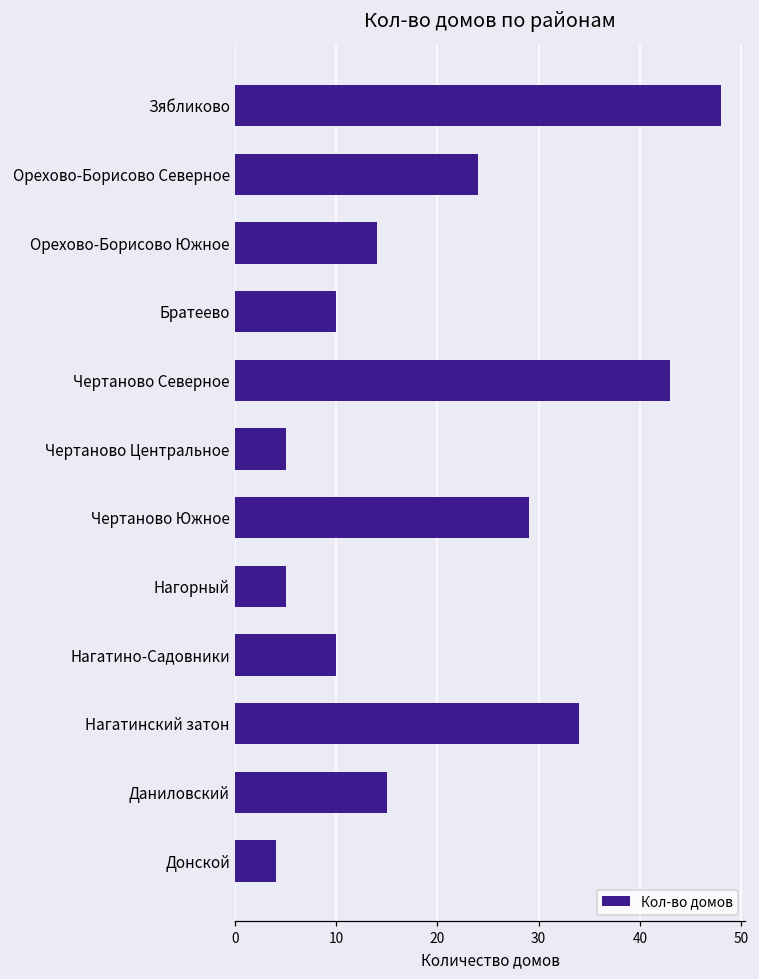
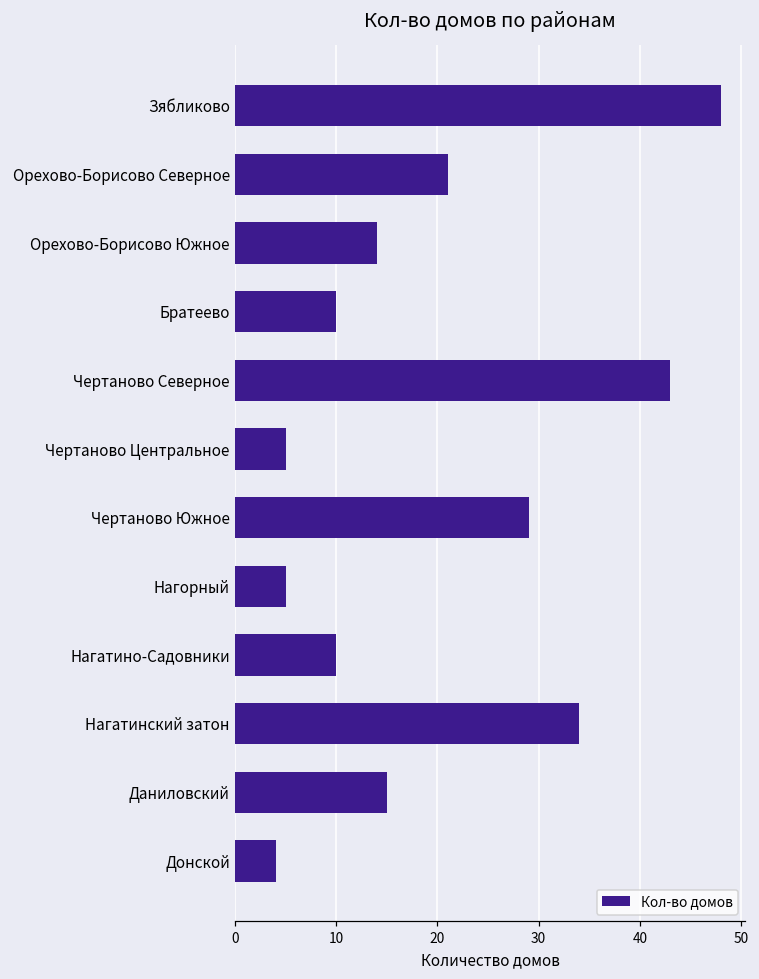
Орехово-Борисово Северное: 24 -> 21
